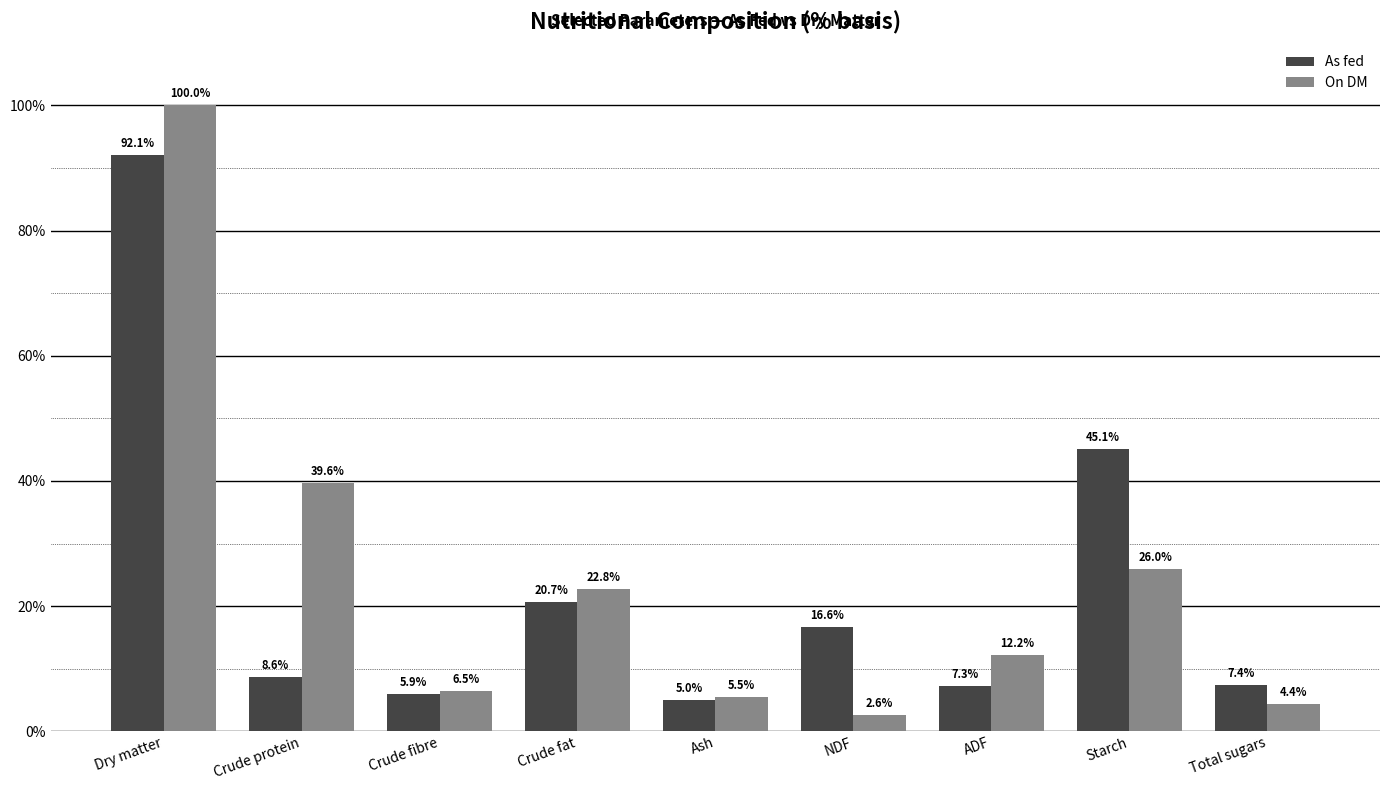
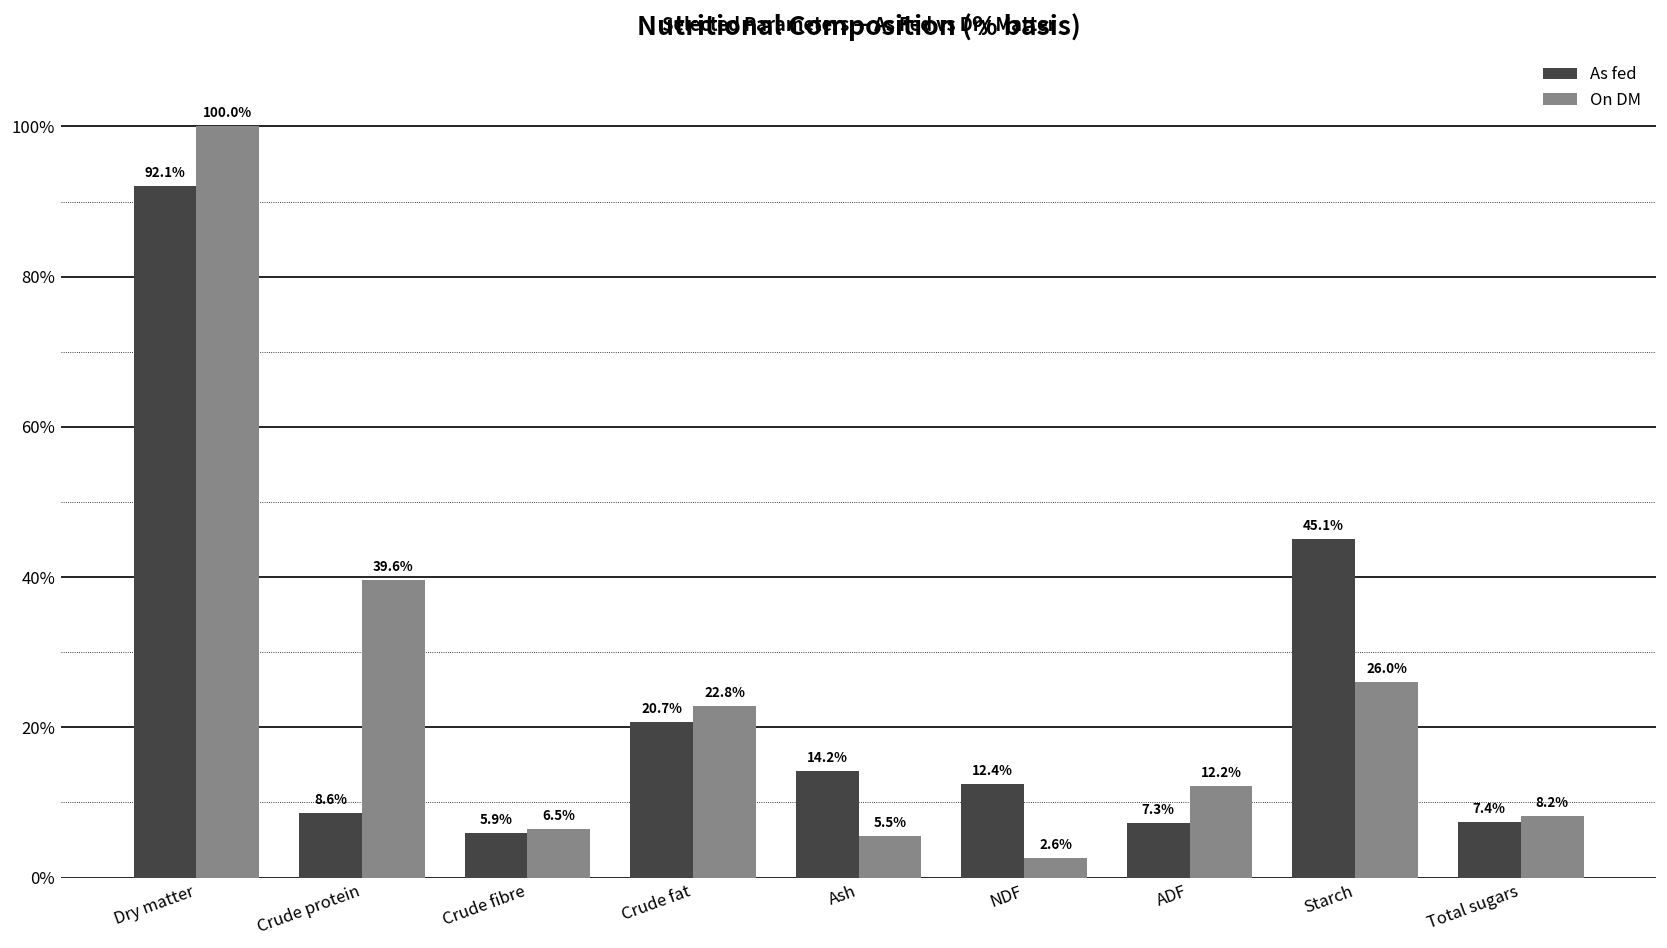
As fed, Ash: 5.0% -> 14.2%
As fed, NDF: 16.6% -> 12.4%
On DM, Total sugars: 4.4% -> 8.2%
